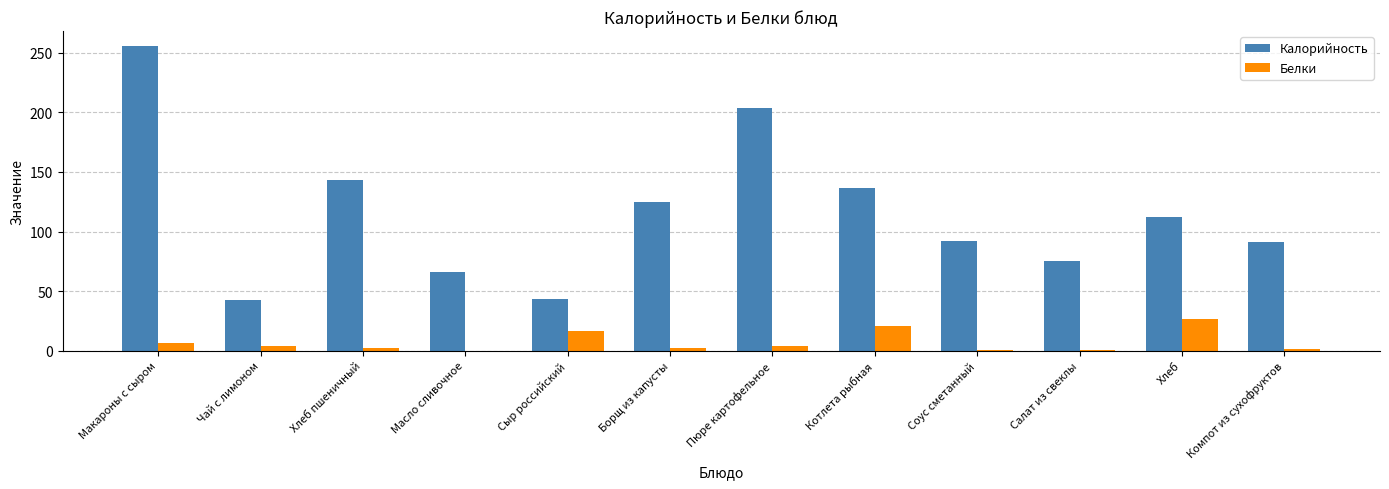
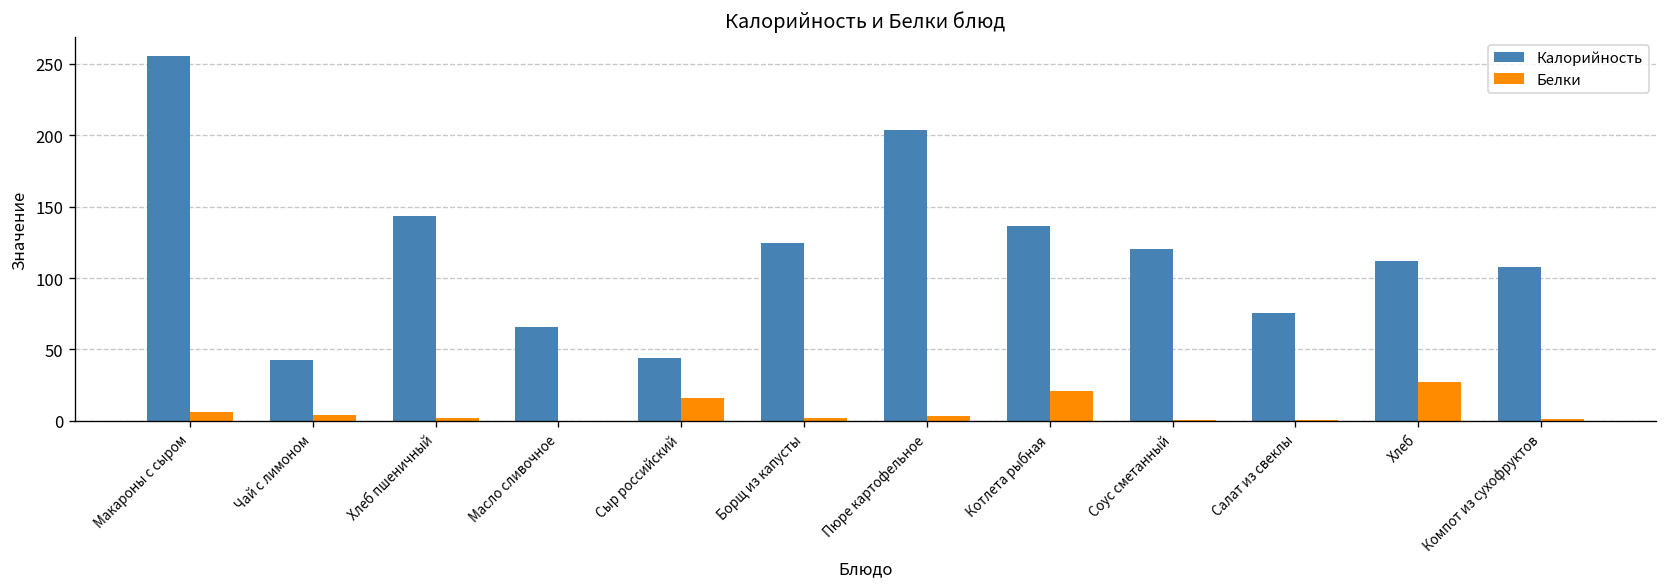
Калорийность, Соус сметанный: 92 -> 121
Калорийность, Компот из сухофруктов: 91 -> 107
